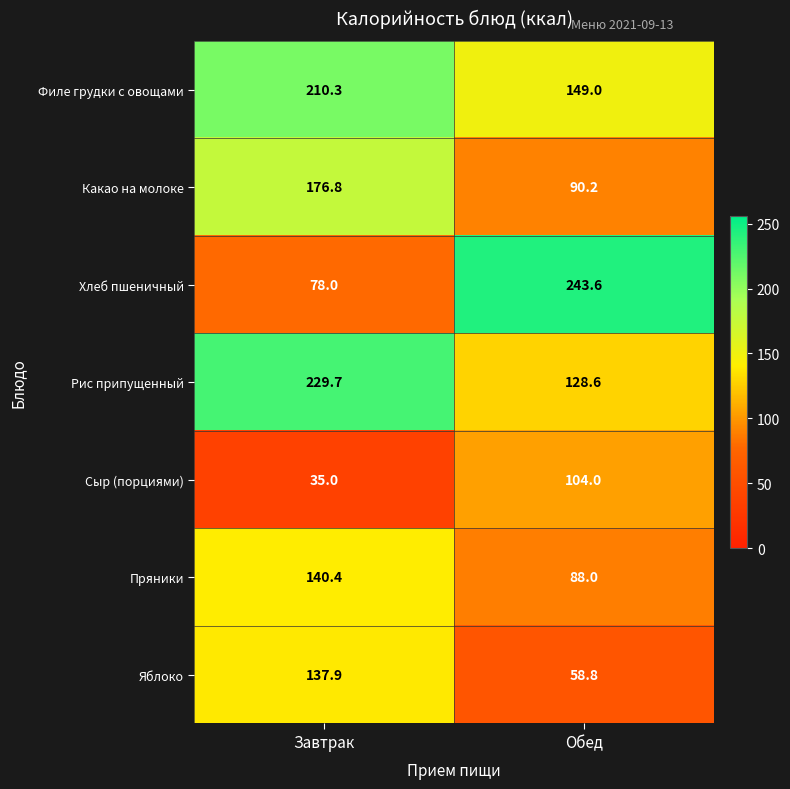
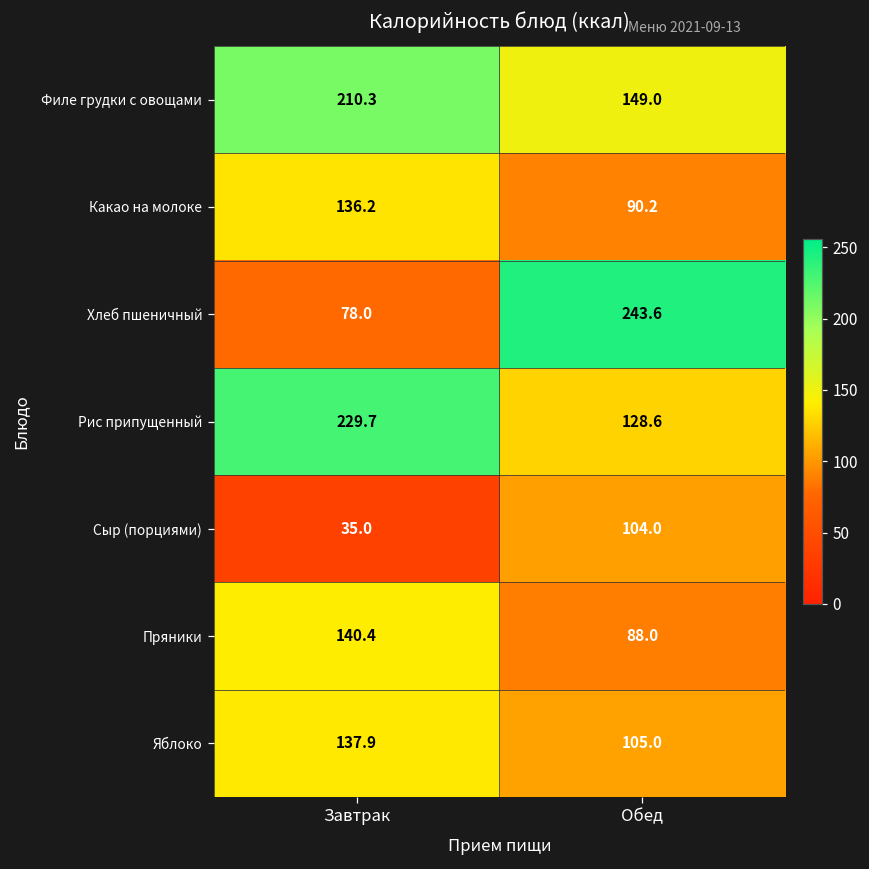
Какао на молоке, Завтрак: 176.8 -> 136.2
Яблоко, Обед: 58.8 -> 105.0
